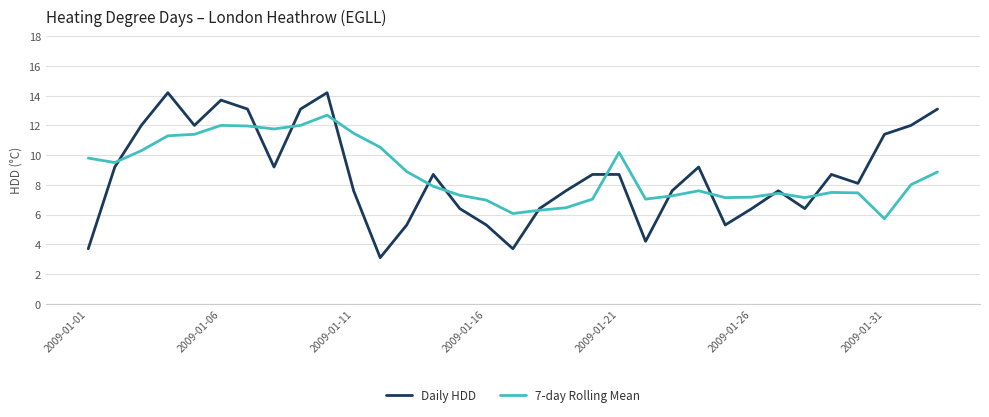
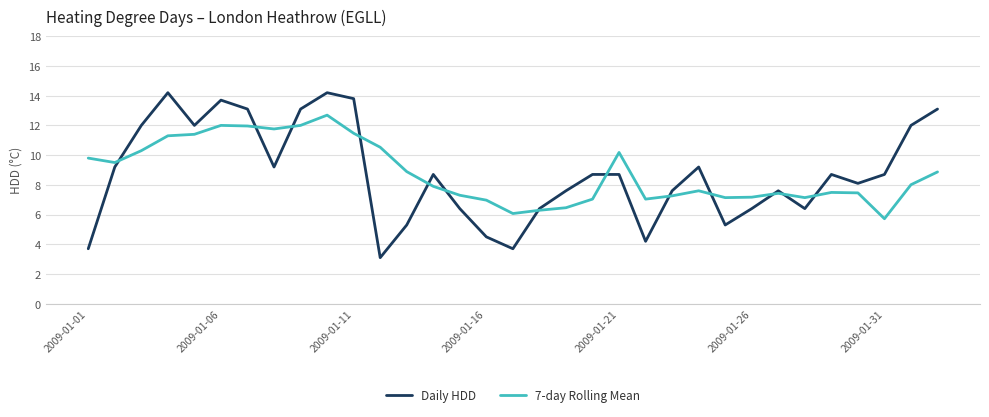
Daily HDD, 2009-01-11: 7.6 -> 13.8
Daily HDD, 2009-01-16: 5.3 -> 4.5
Daily HDD, 2009-01-31: 11.4 -> 8.7
